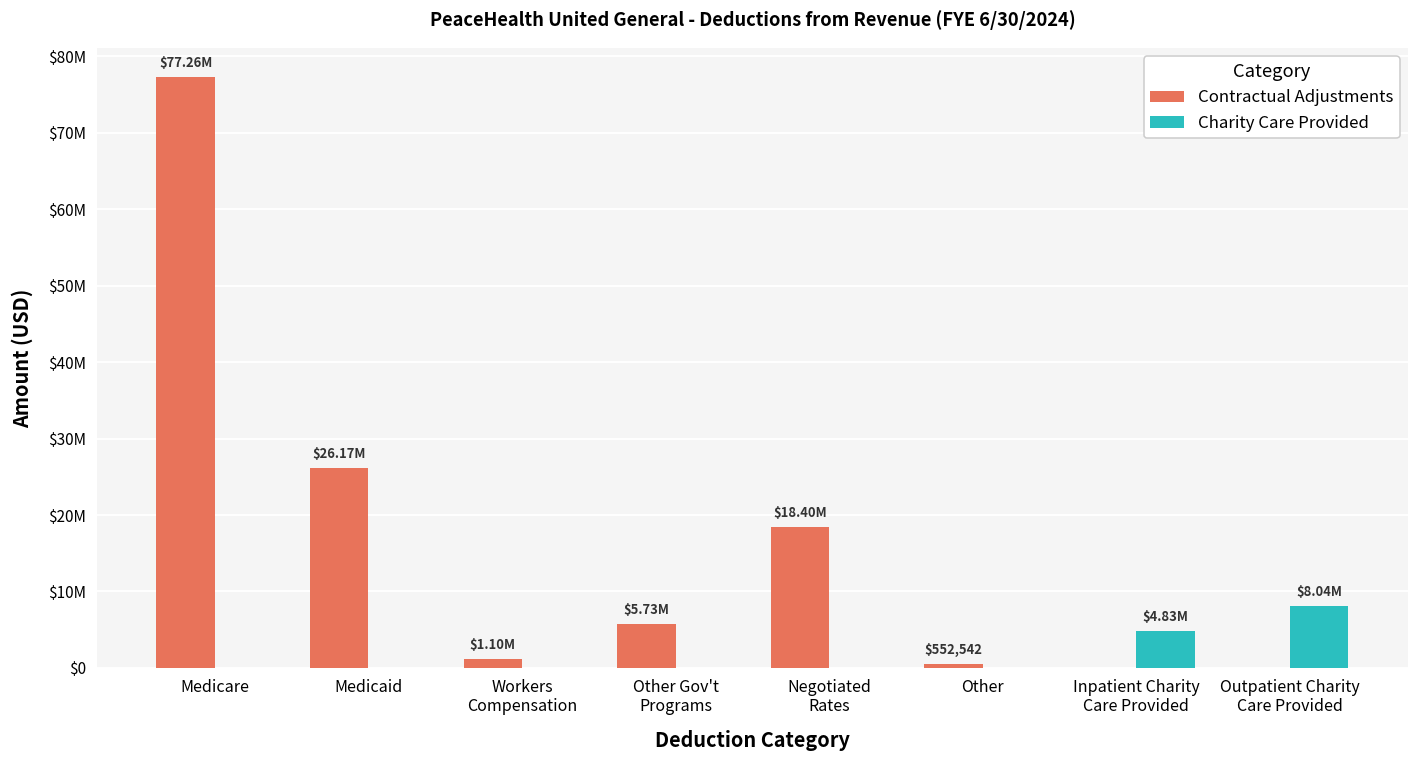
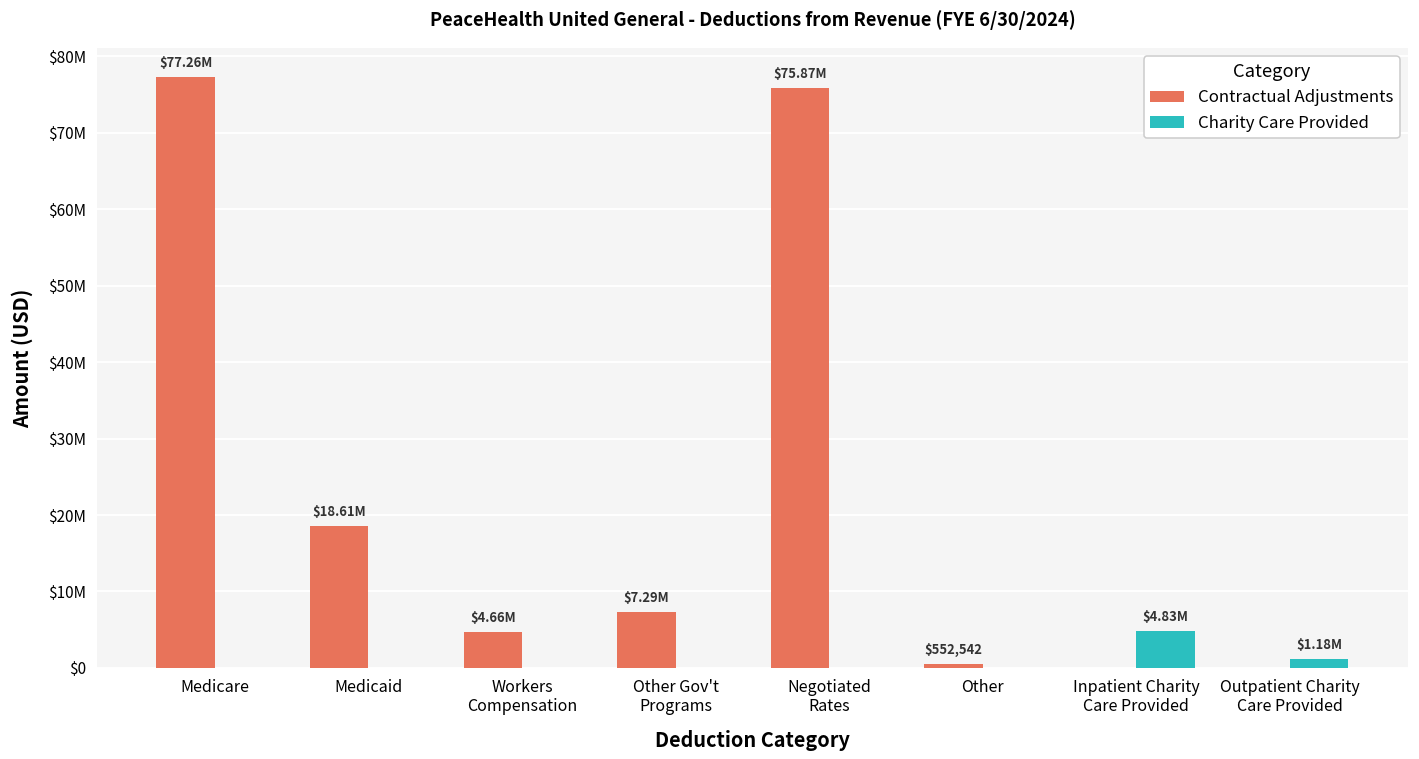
Contractual Adjustments, Medicaid: $26.17M -> $18.61M
Contractual Adjustments, Workers Compensation: $1.10M -> $4.66M
Contractual Adjustments, Other Gov't Programs: $5.73M -> $7.29M
Contractual Adjustments, Negotiated Rates: $18.40M -> $75.87M
Charity Care Provided, Outpatient Charity Care Provided: $8.04M -> $1.18M
